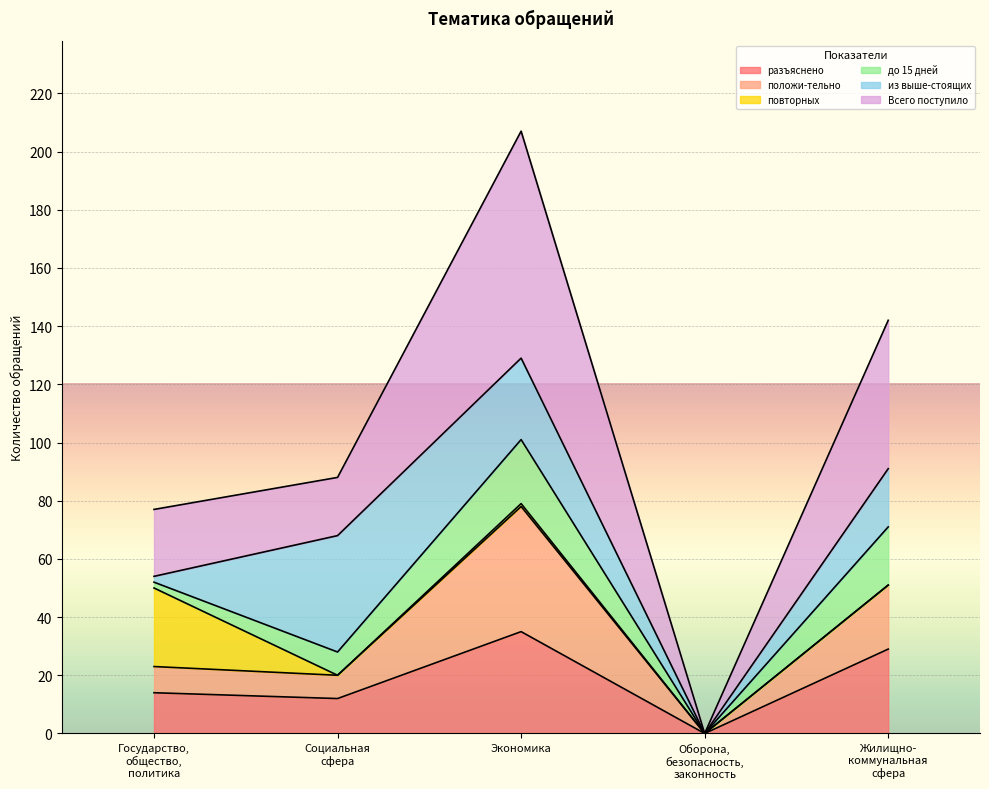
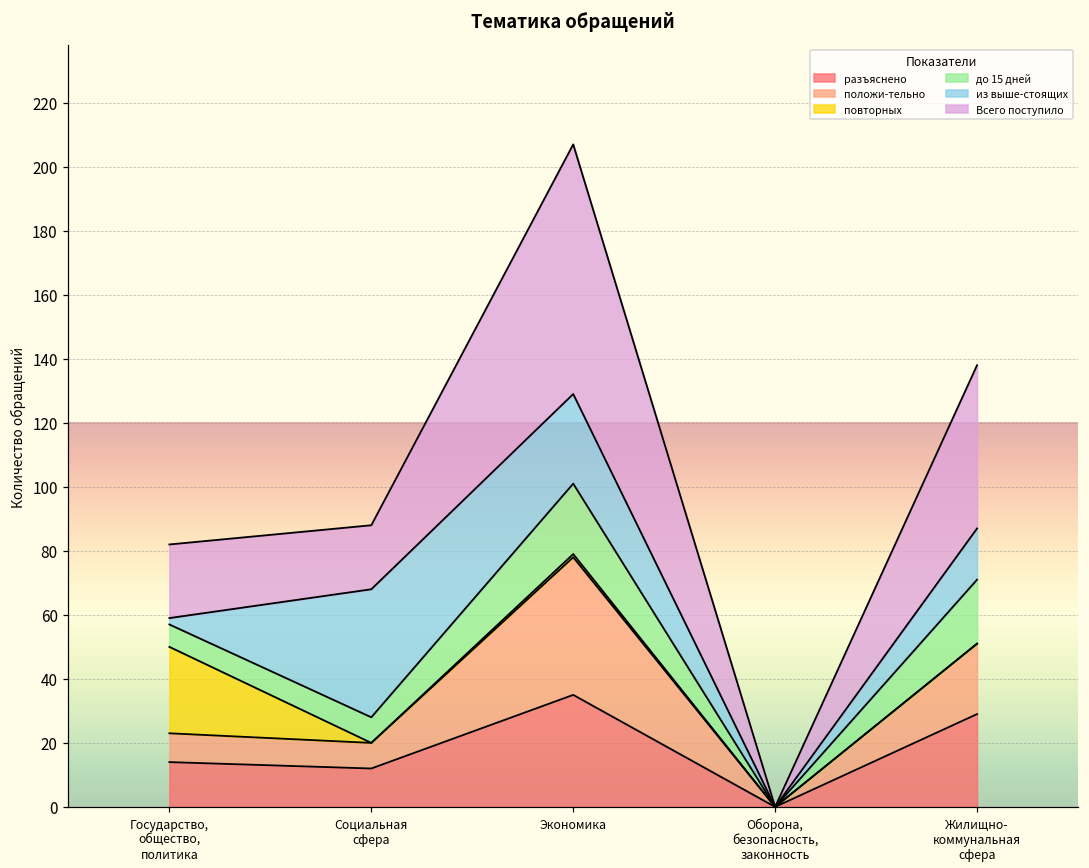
до 15 дней, Государство, общество, политика: 2 -> 7
из выше-стоящих, Жилищно- коммунальная сфера: 20 -> 16
